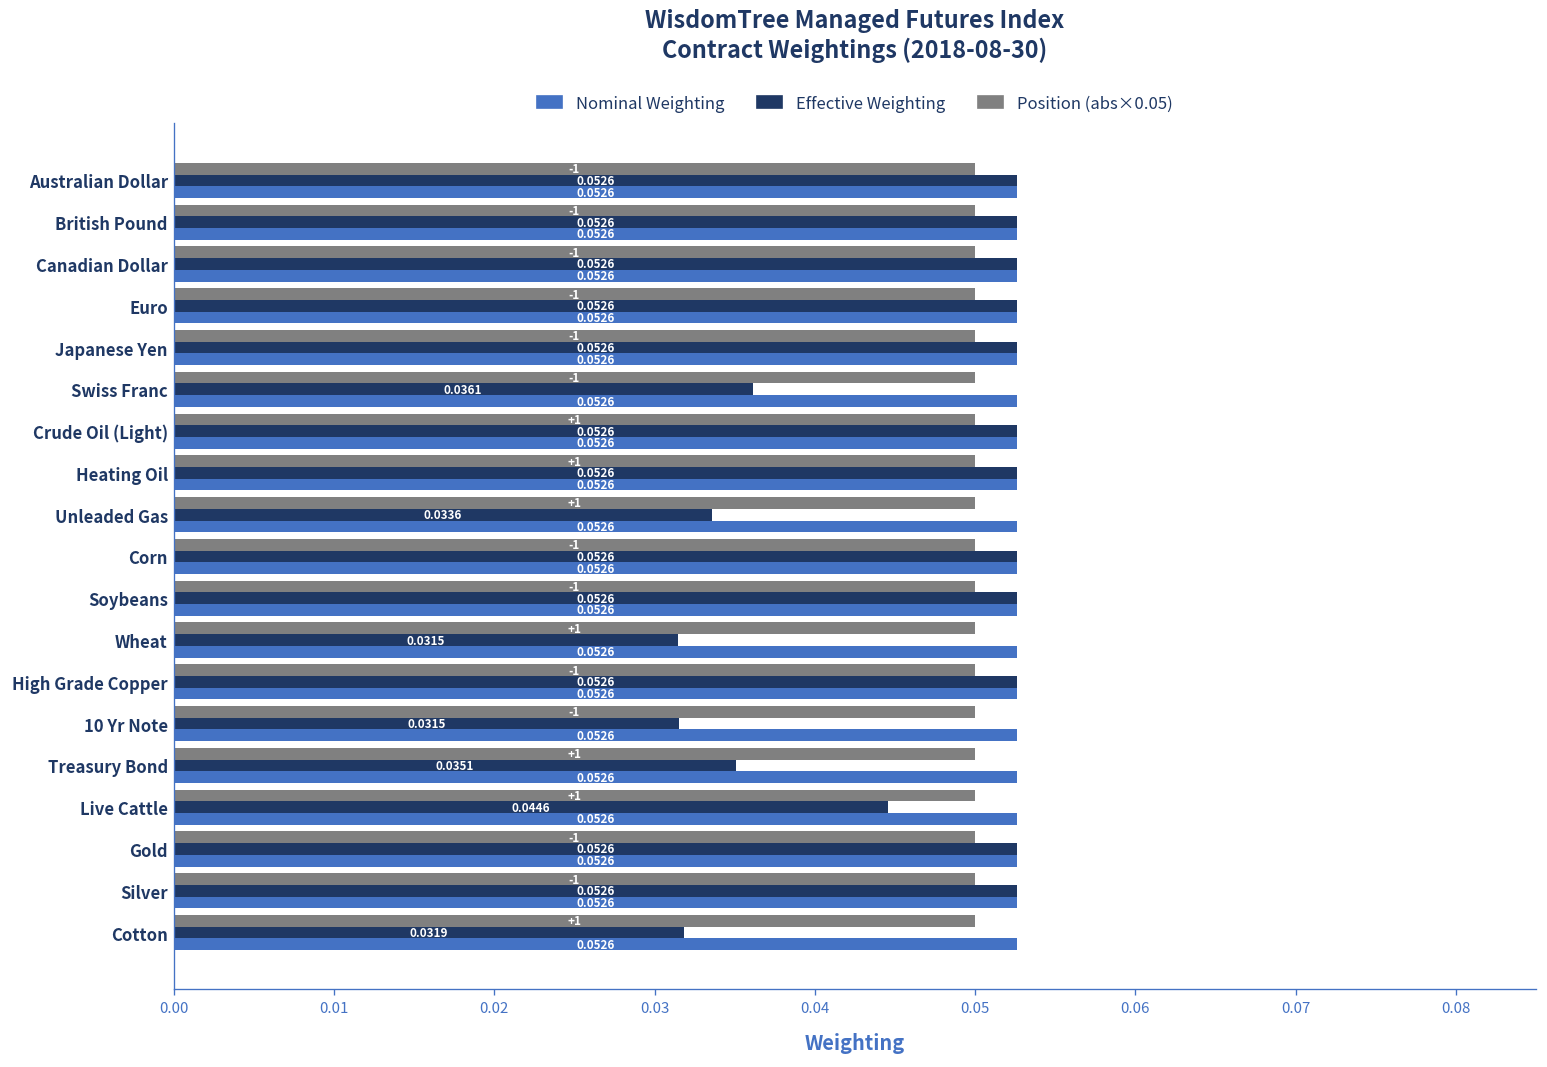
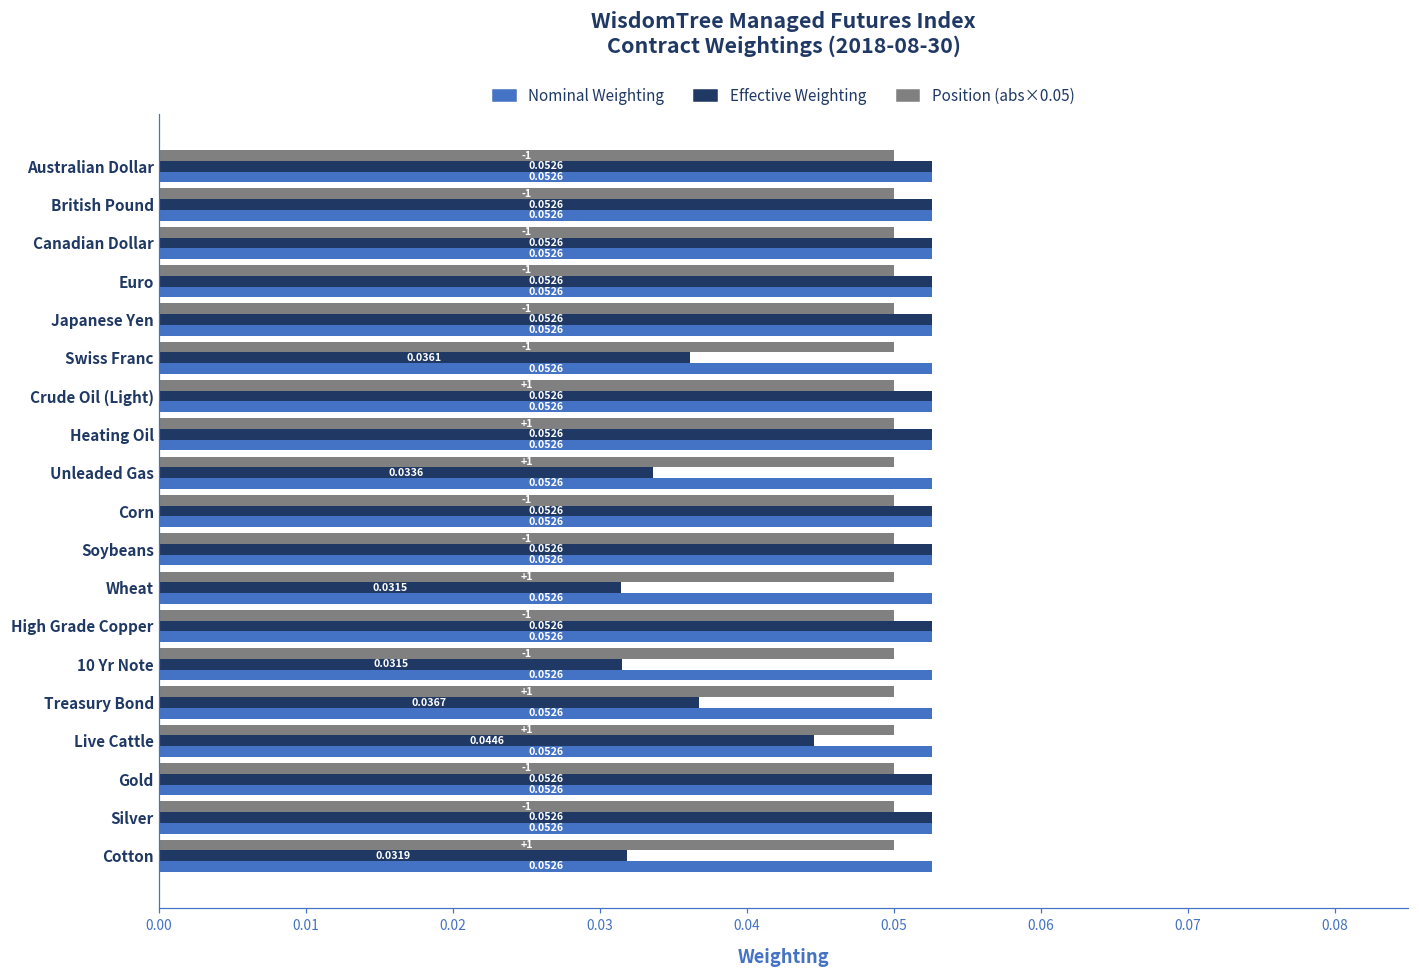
Effective Weighting, Treasury Bond: 0.0351 -> 0.0367
